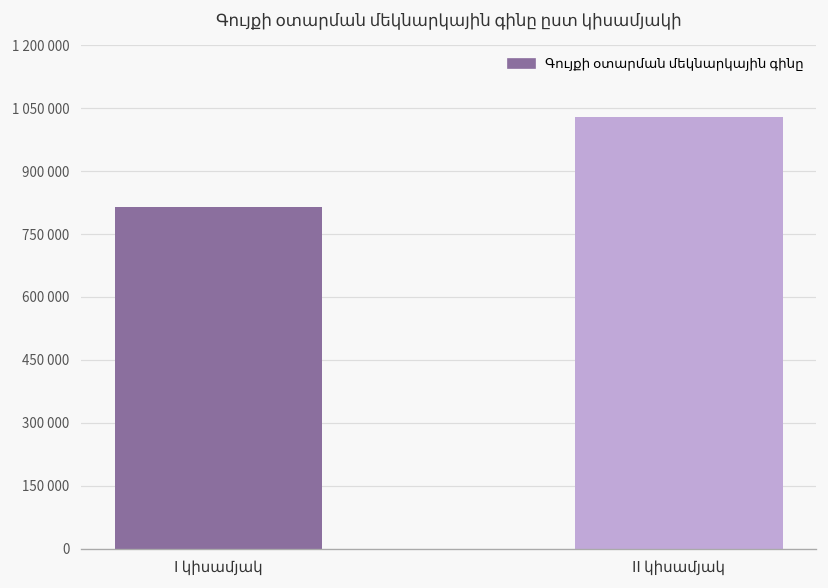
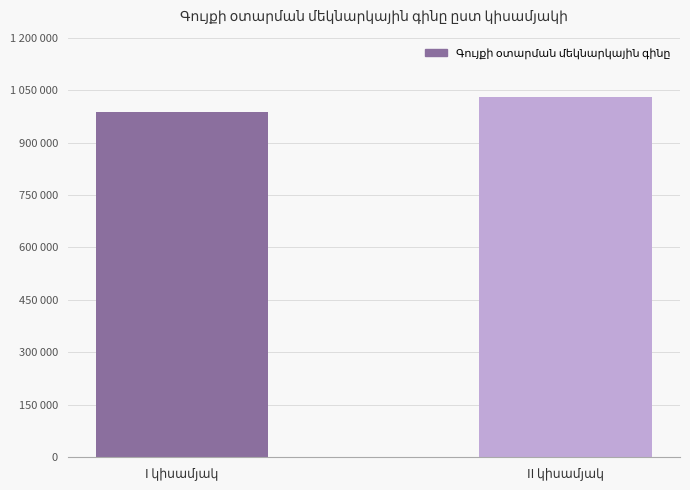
I կիսամյակ: 810000 -> 990000
